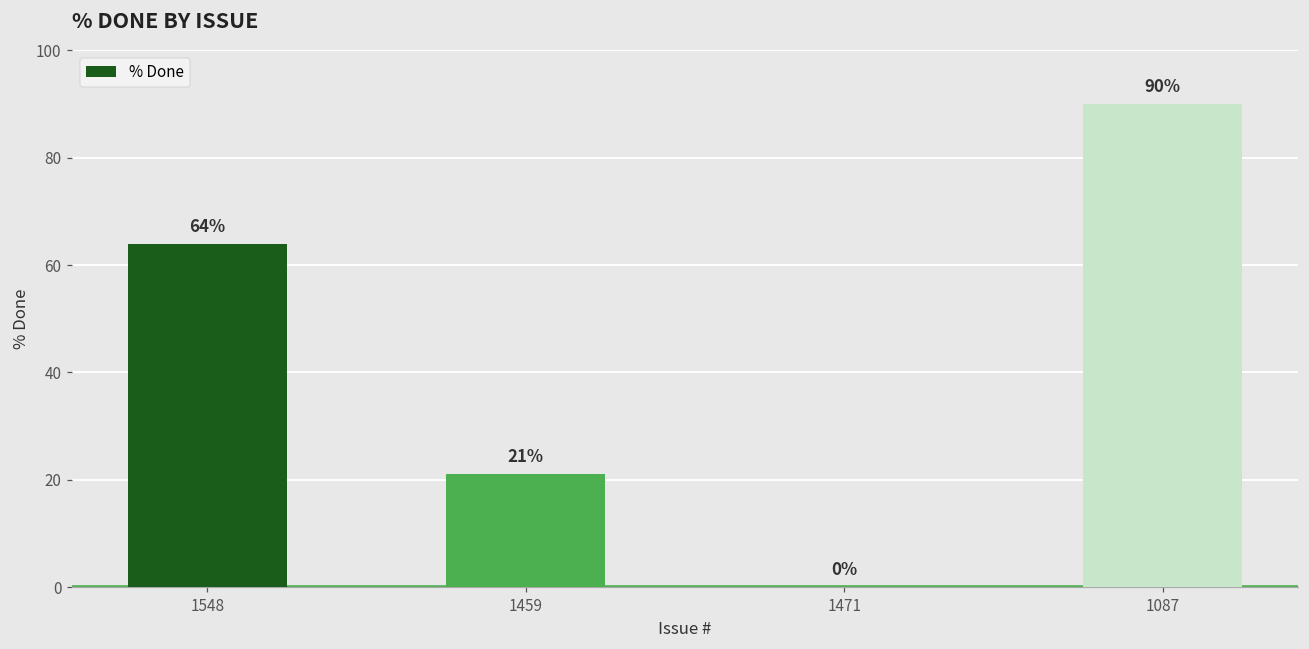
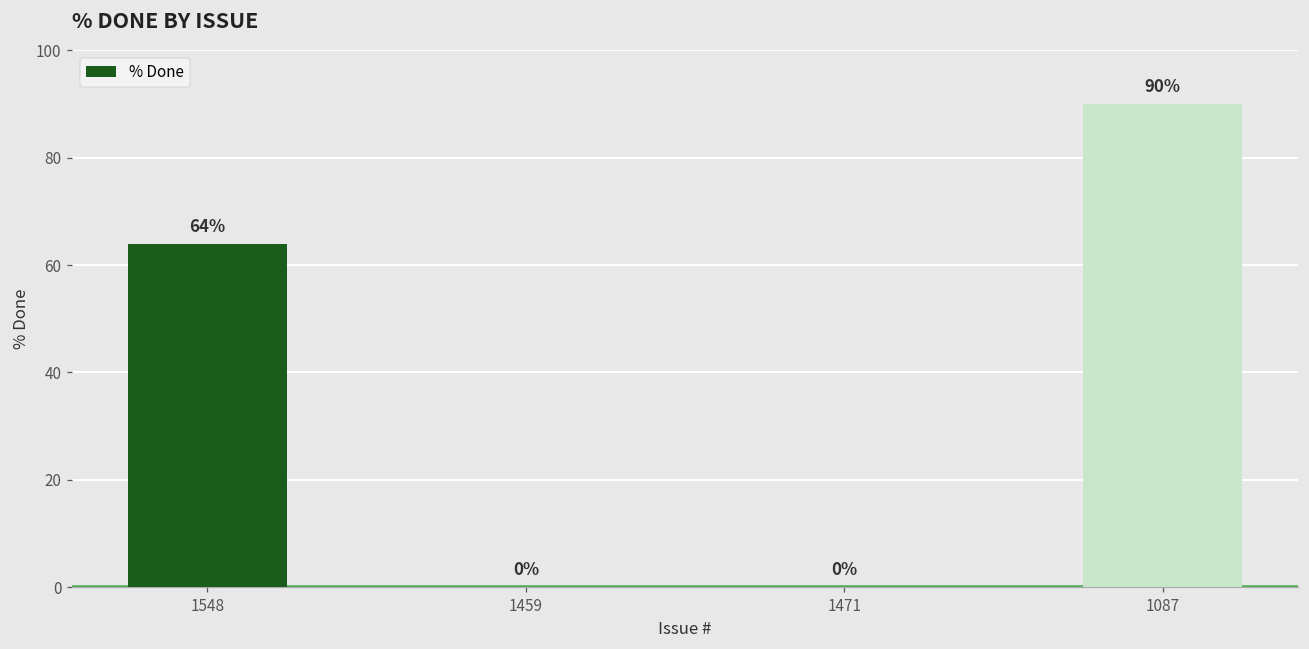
1459: 21% -> 0%
